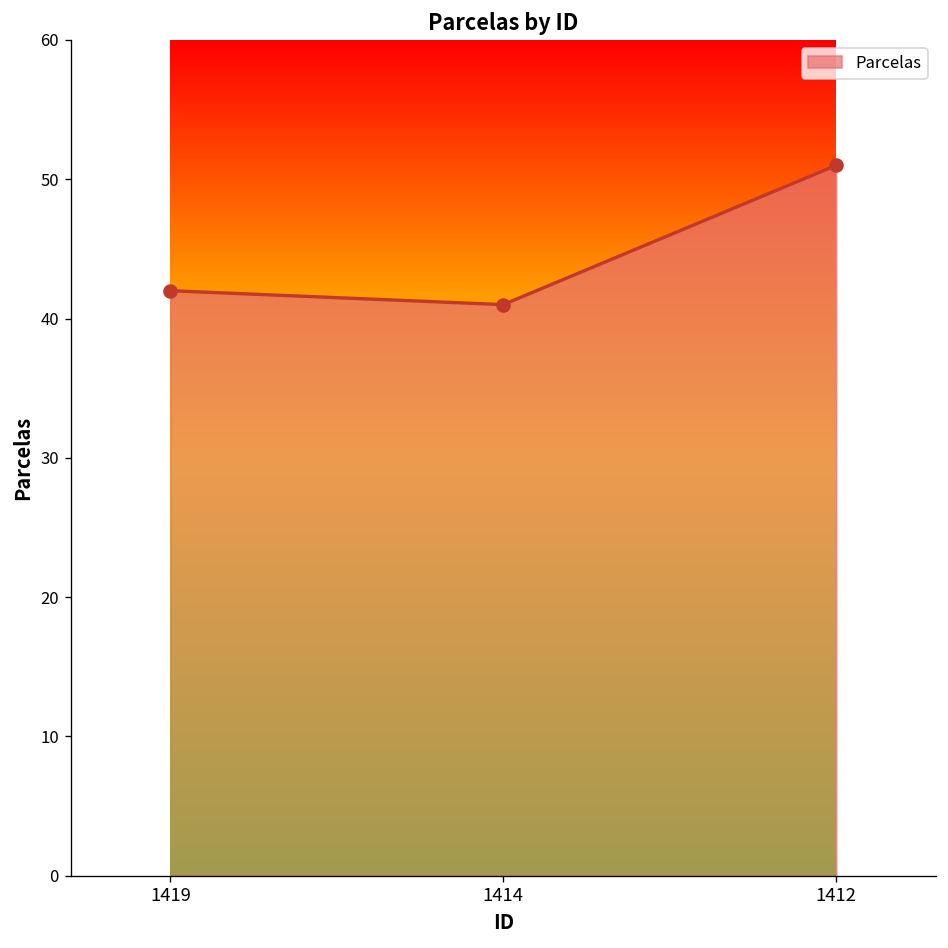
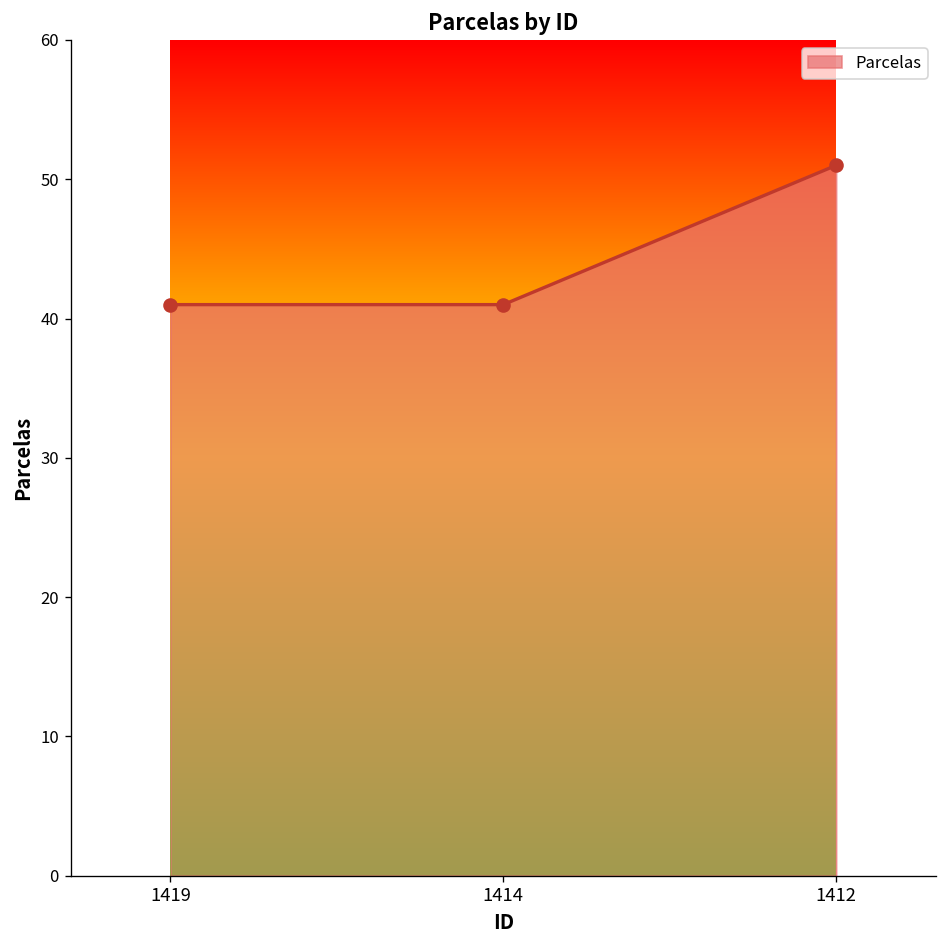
1419: 42 -> 41
